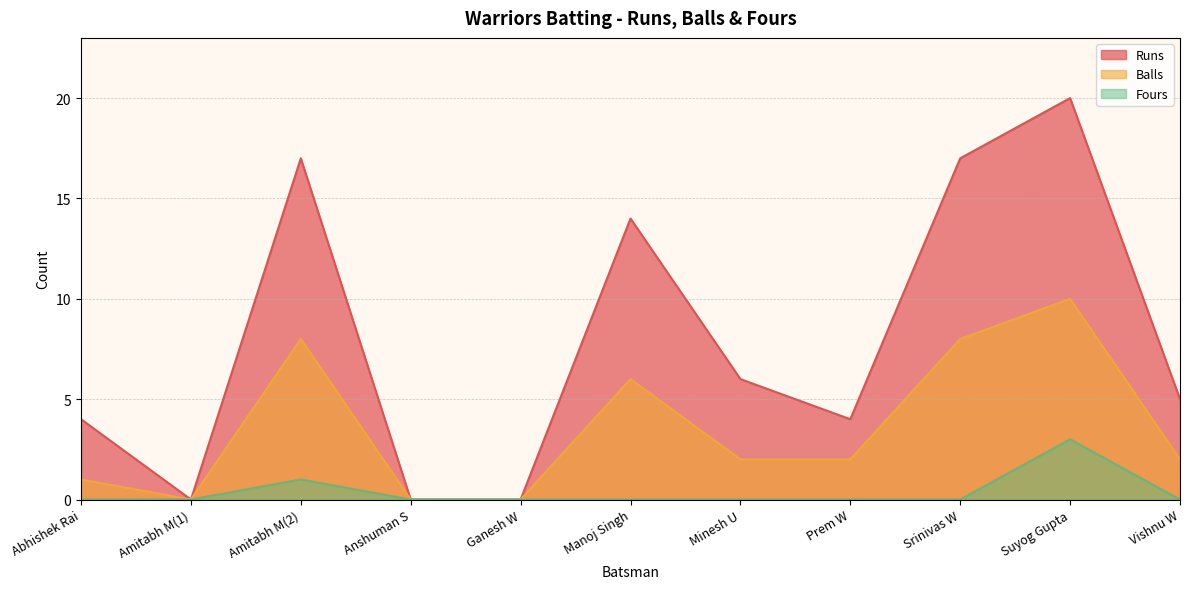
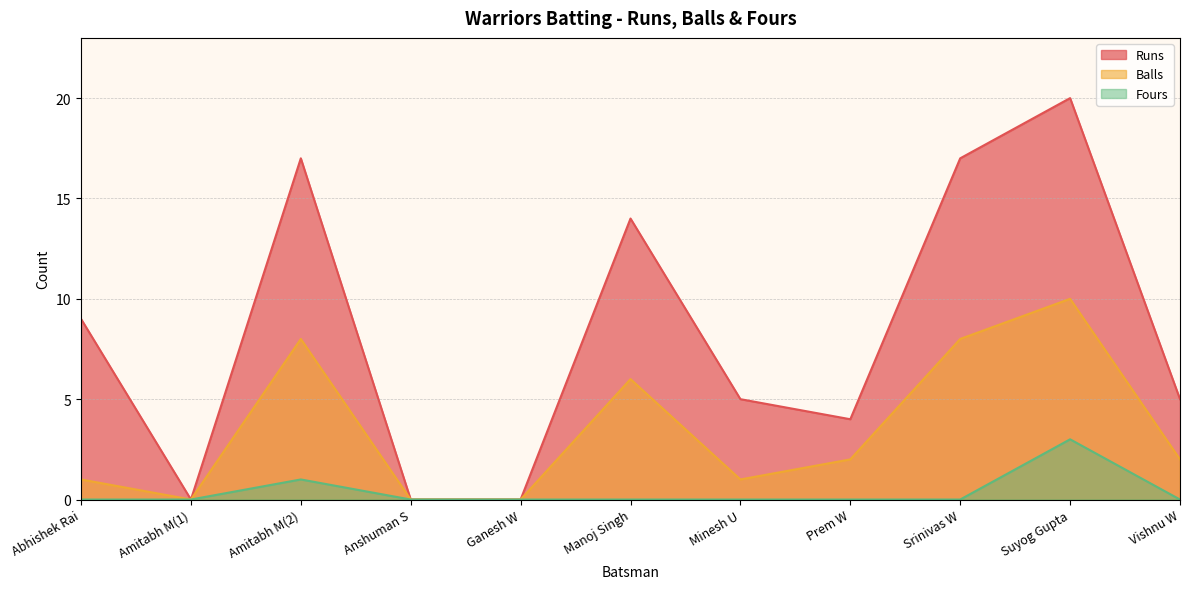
Runs, Abhishek Rai: 4 -> 9
Runs, Minesh U: 6 -> 5
Balls, Minesh U: 2 -> 1
